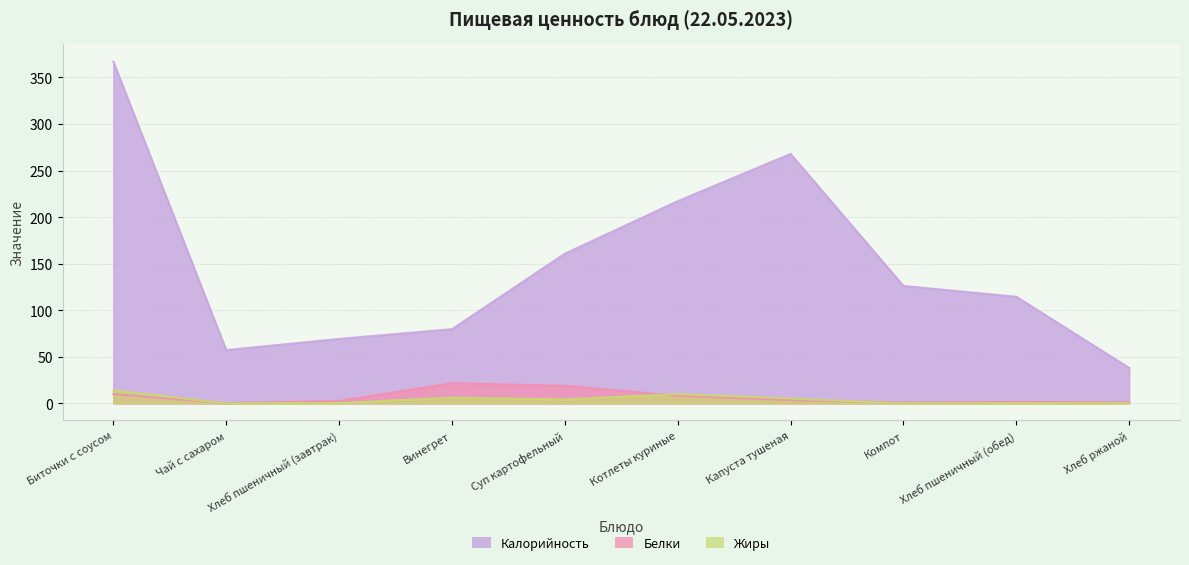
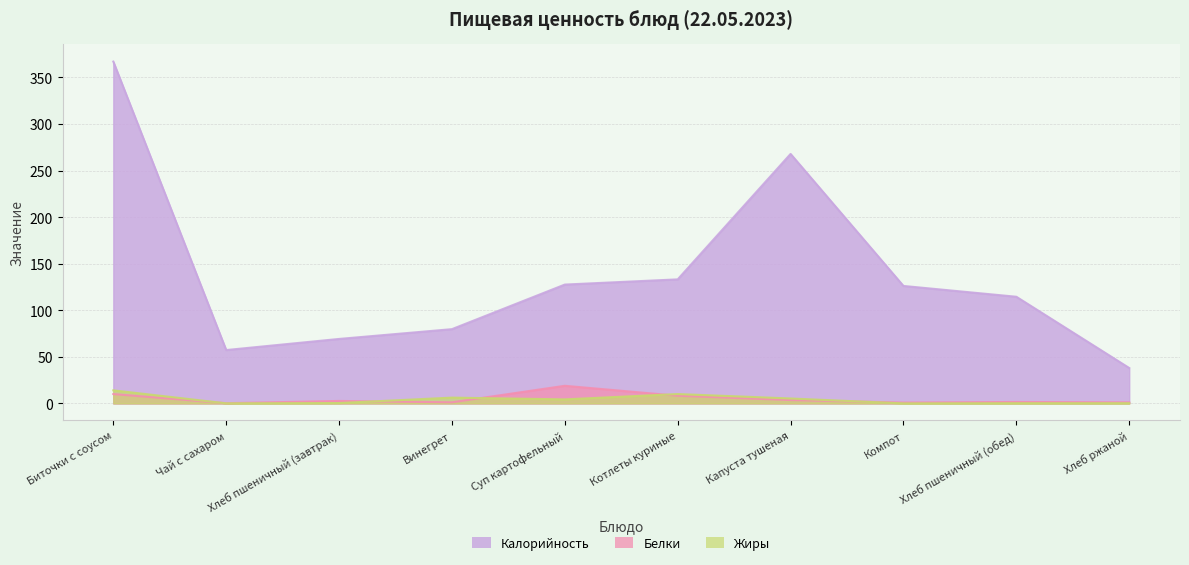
Белки, Винегрет: 20 -> 0
Калорийность, Суп картофельный: 160 -> 130
Калорийность, Котлеты куриные: 220 -> 130
